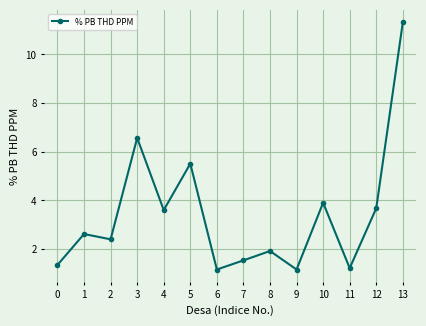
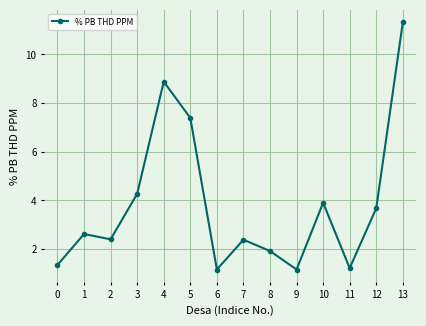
3: 6.6 -> 4.3
4: 3.6 -> 8.9
5: 5.5 -> 7.4
7: 1.5 -> 2.4
